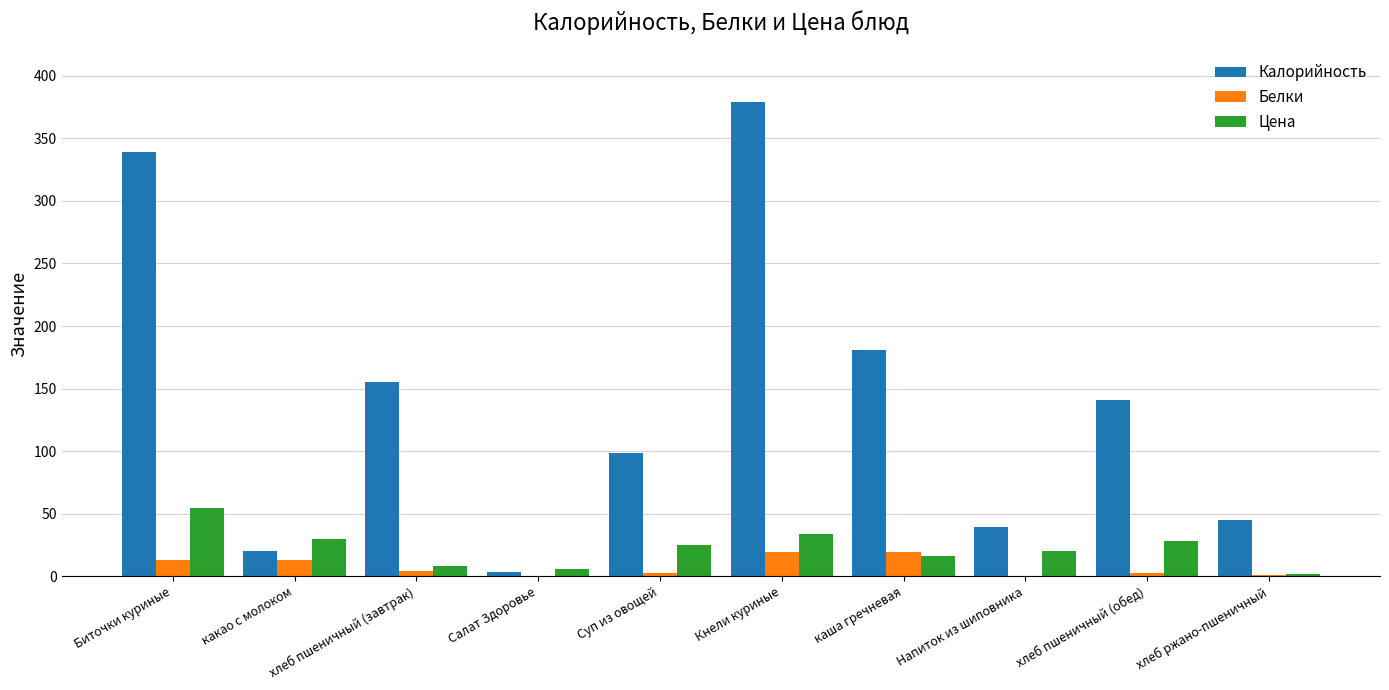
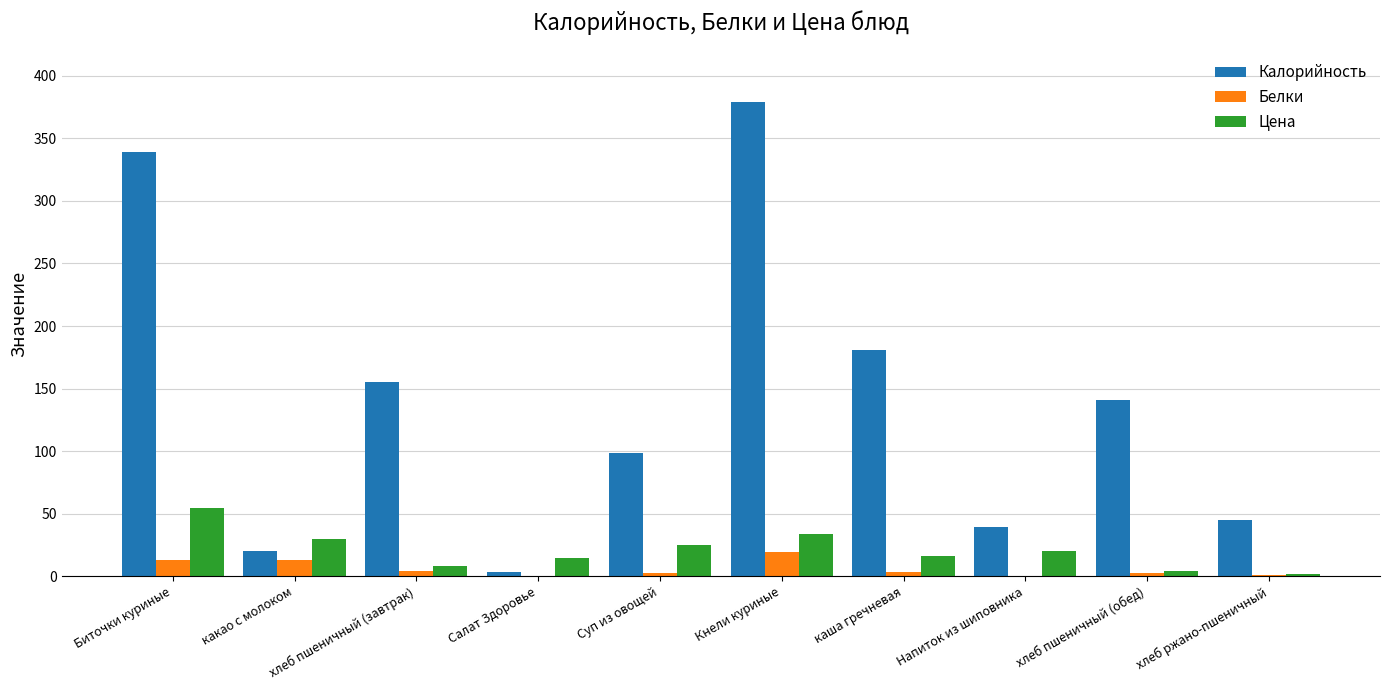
Цена, Салат Здоровье: 6 -> 15
Белки, каша гречневая: 20 -> 3
Цена, хлеб пшеничный (обед): 28 -> 4
